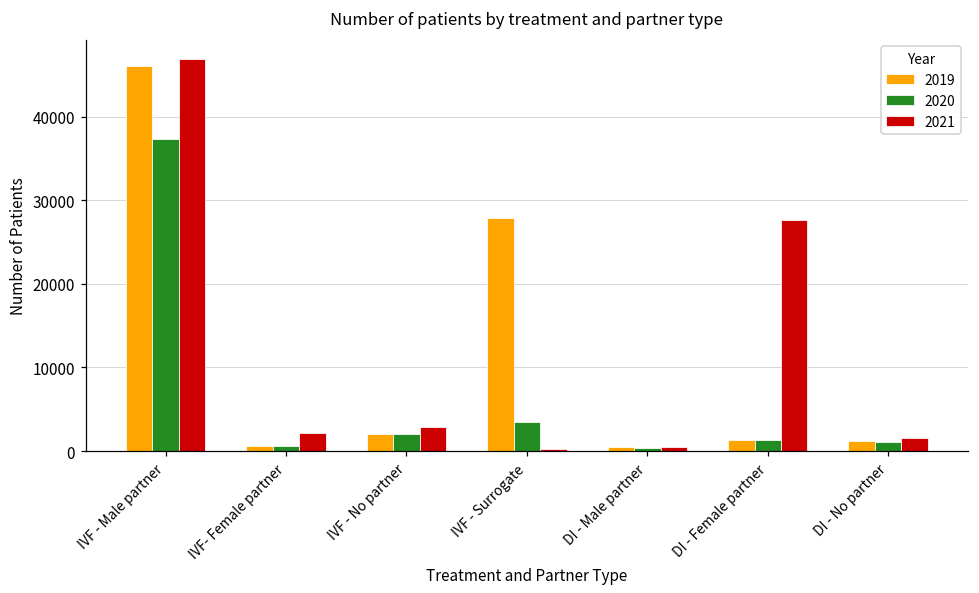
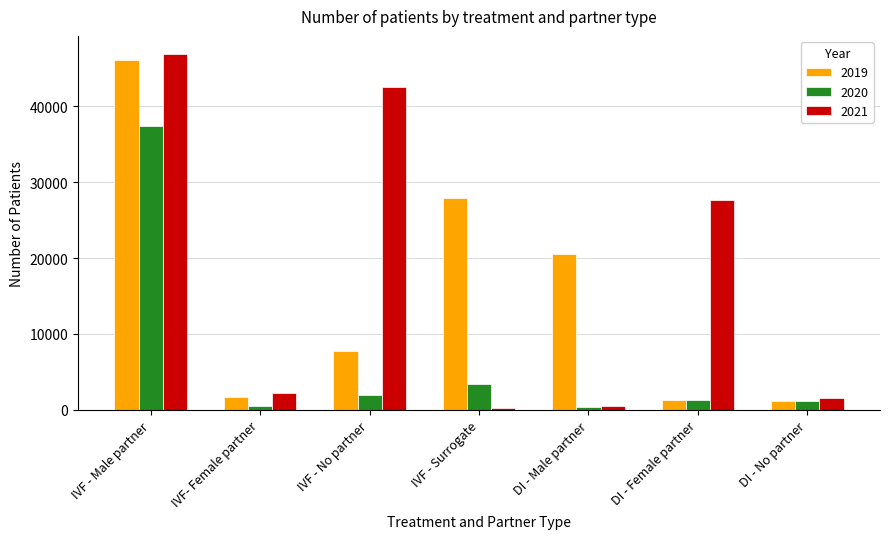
2019, IVF- Female partner: 1000 -> 2000
2019, IVF - No partner: 2000 -> 8000
2021, IVF - No partner: 3000 -> 43000
2019, DI - Male partner: 1000 -> 21000
